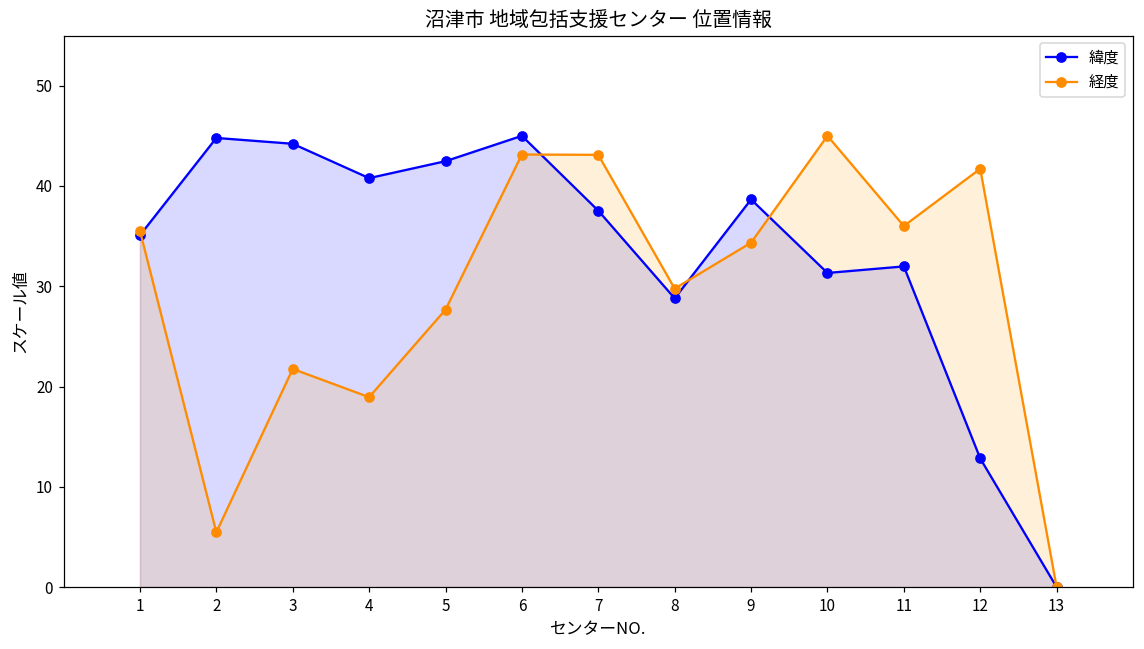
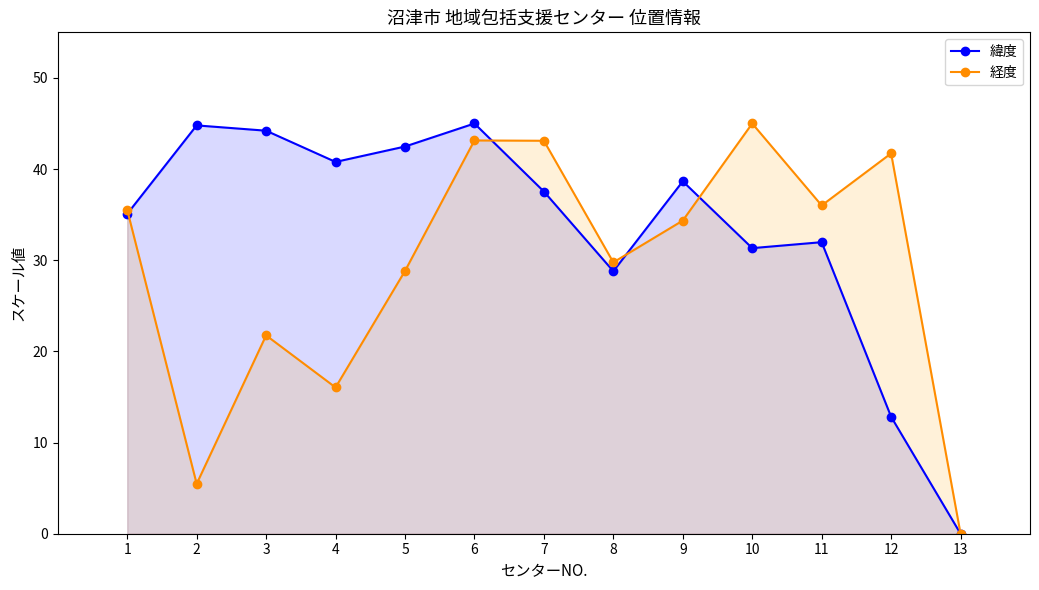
経度, 4: 19 -> 16
経度, 5: 28 -> 29
